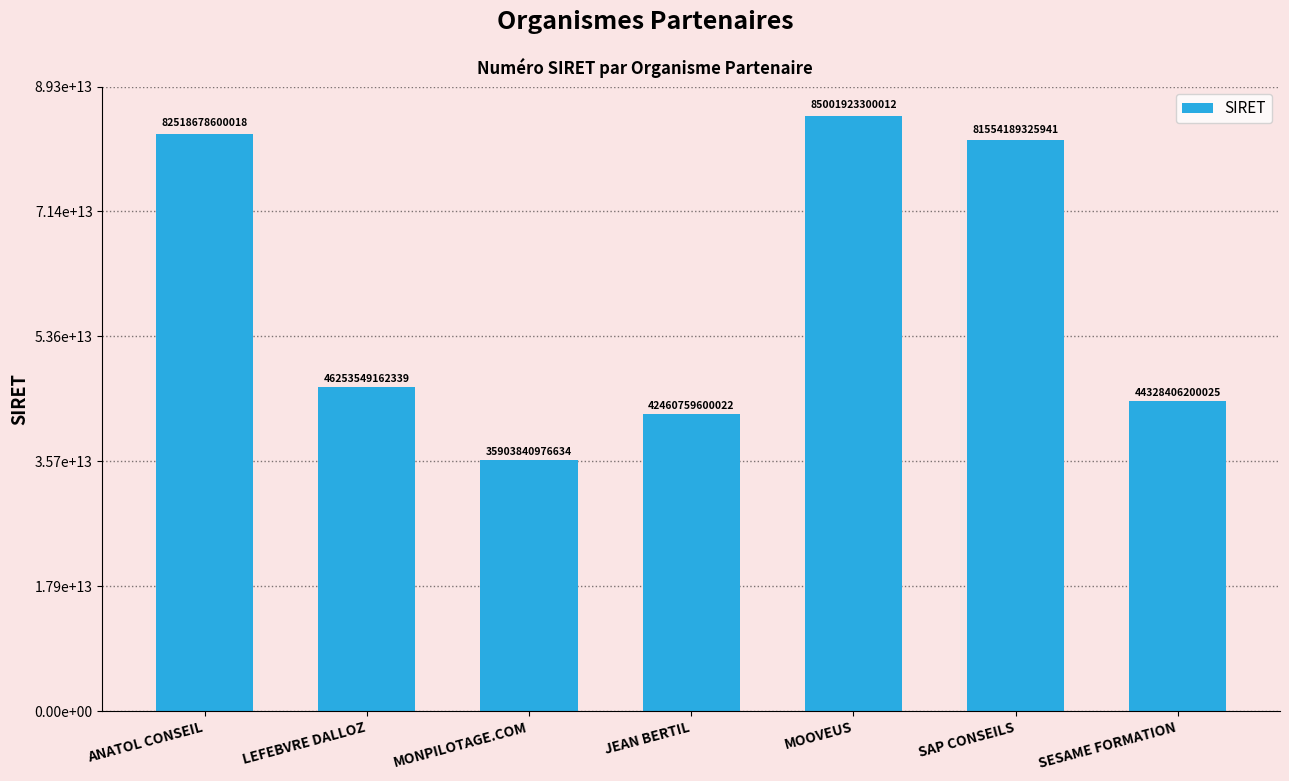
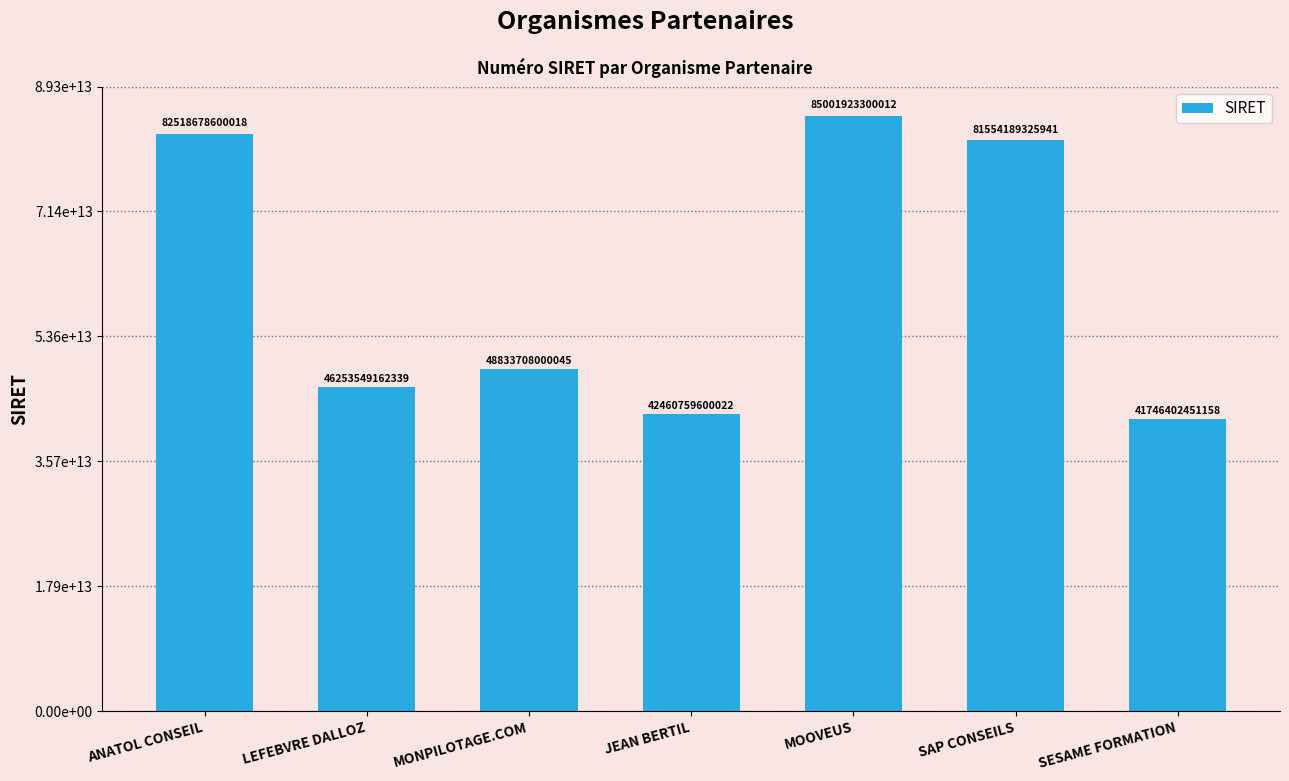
MONPILOTAGE.COM: 35903840976634 -> 48833708000045
SESAME FORMATION: 44328406200025 -> 41746402451158
